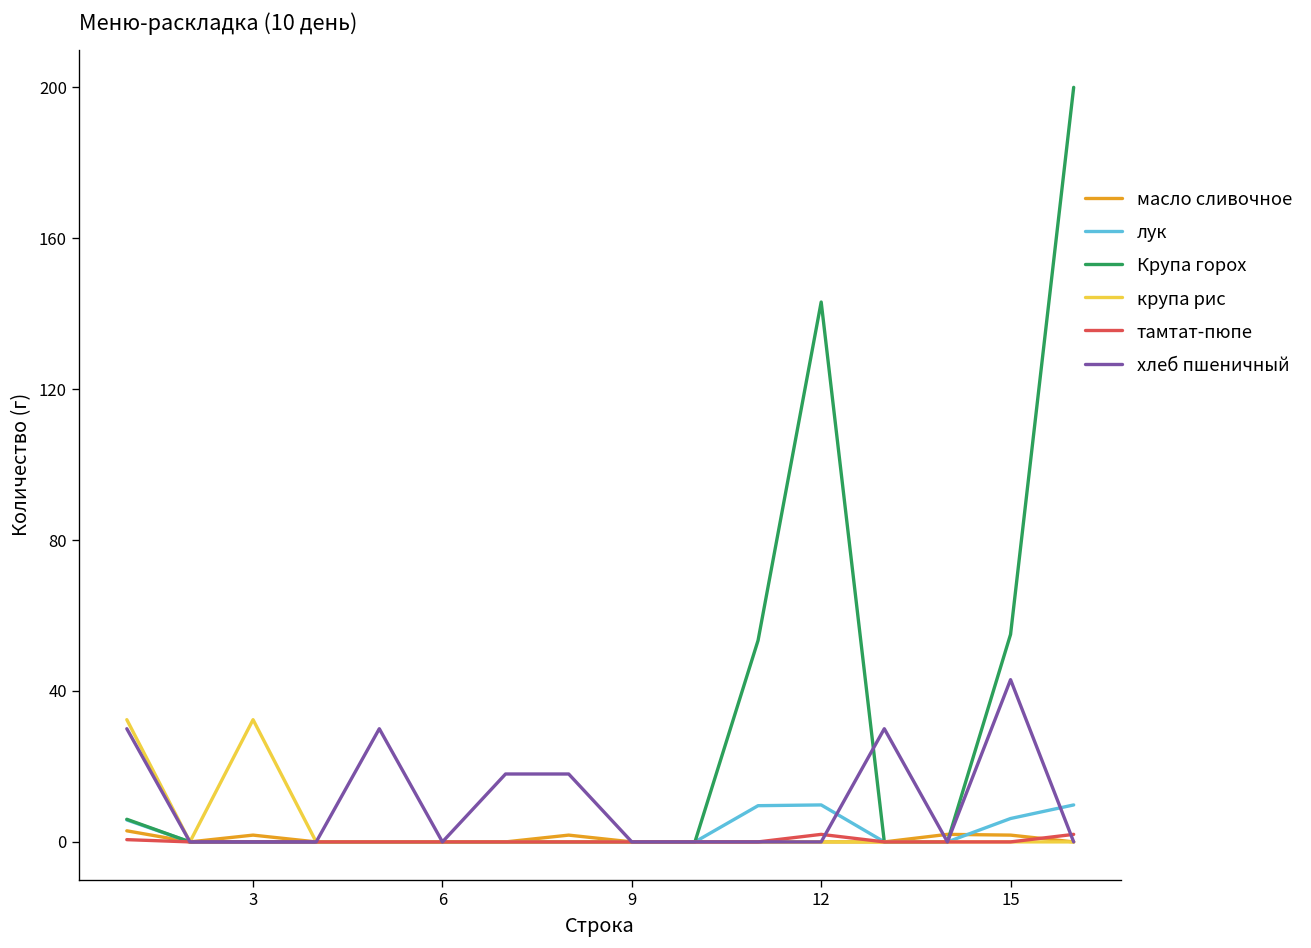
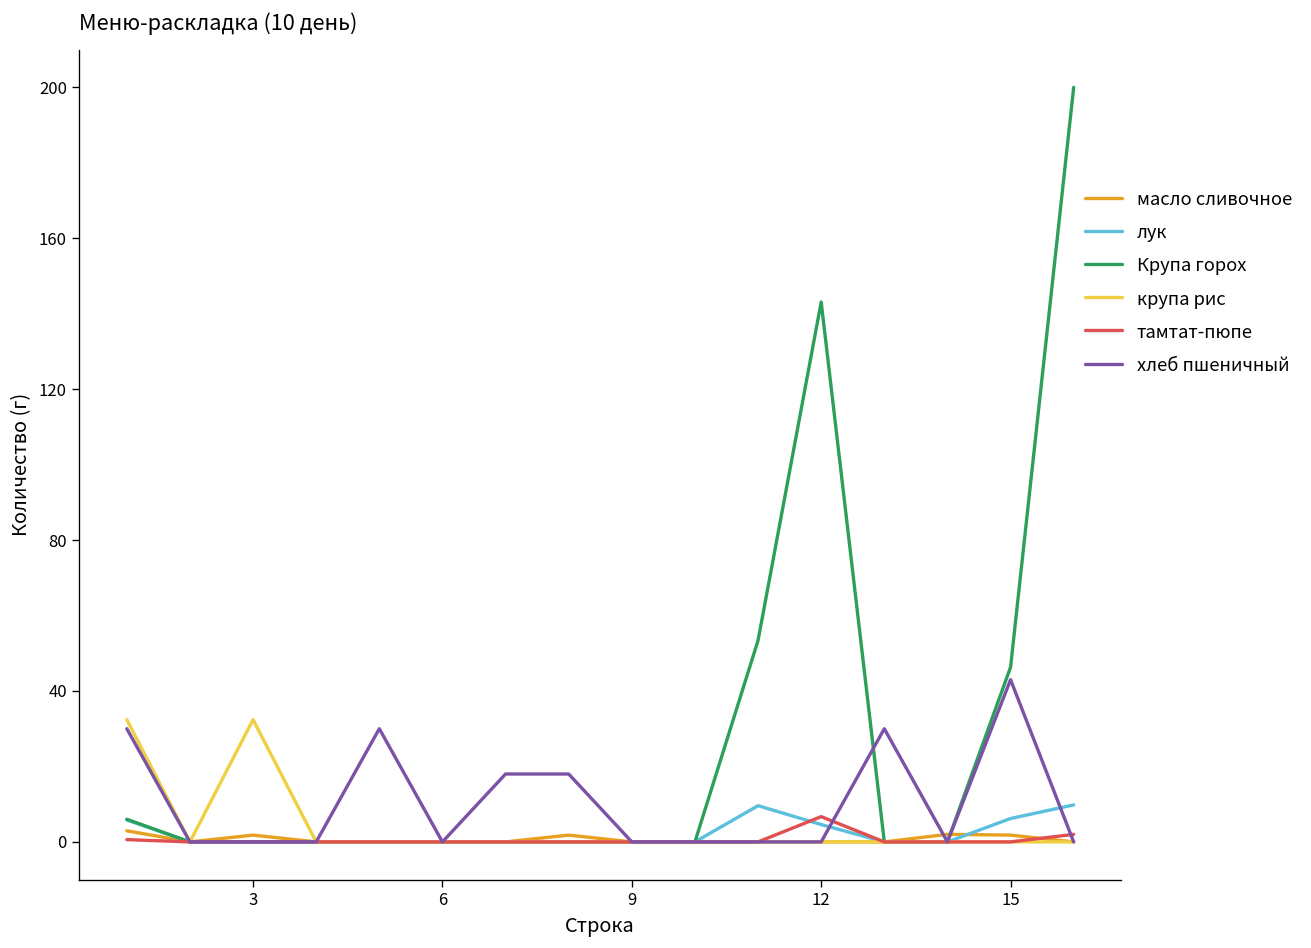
лук, 12: 10 -> 5
тамтат-пюпе, 12: 2 -> 7
Крупа горох, 15: 55 -> 46
